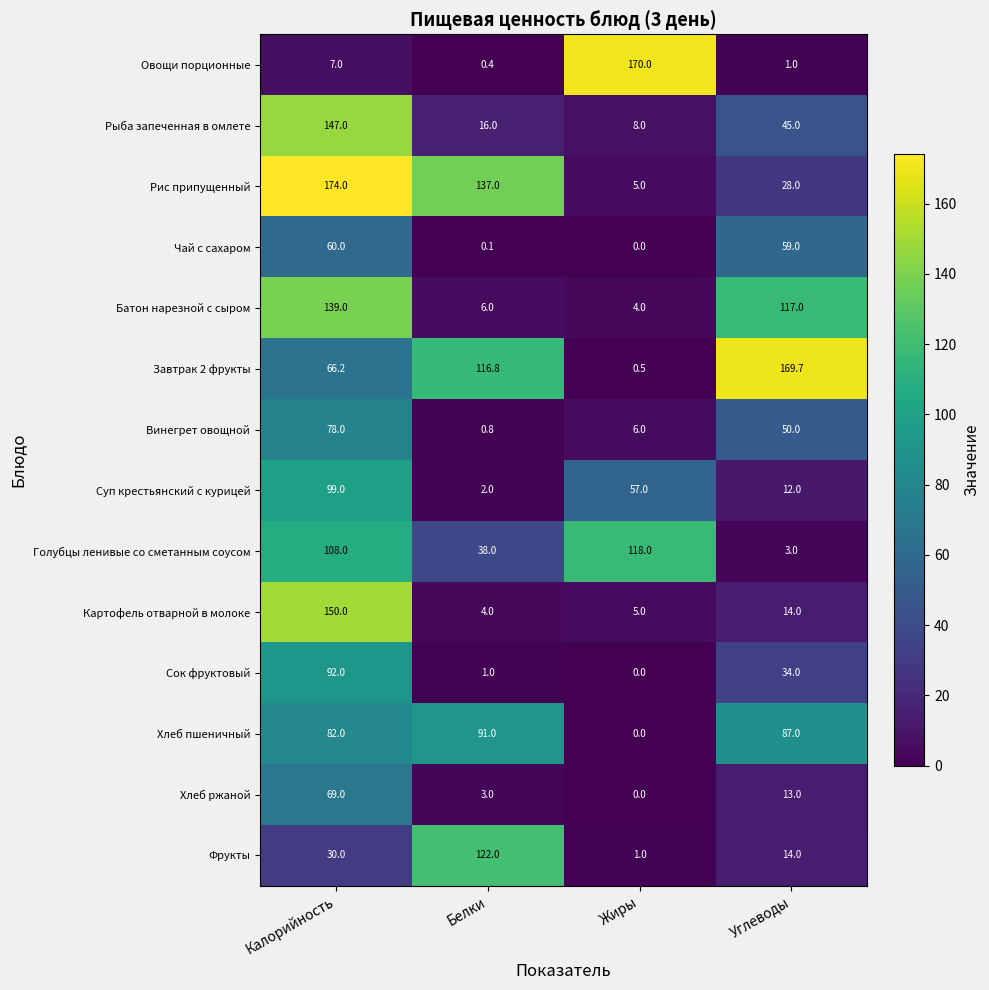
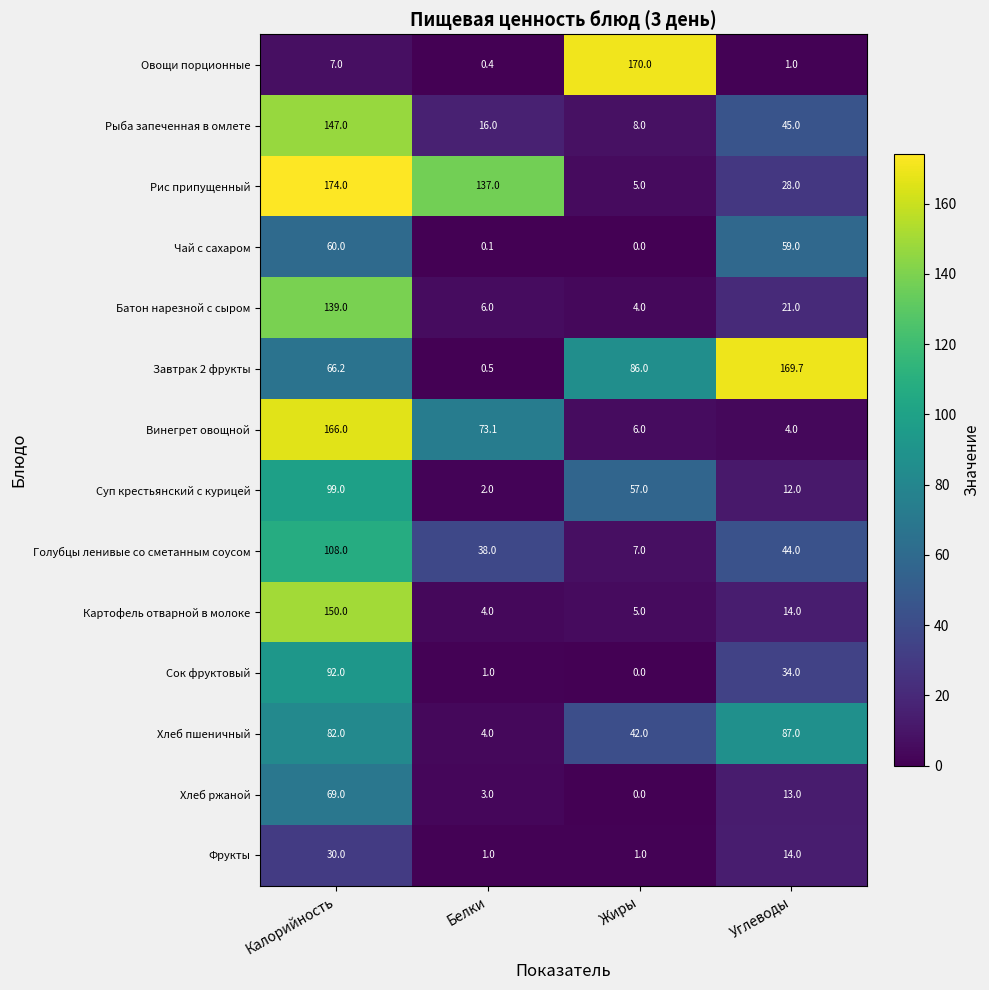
Батон нарезной с сыром, Углеводы: 117.0 -> 21.0
Завтрак 2 фрукты, Белки: 116.8 -> 0.5
Завтрак 2 фрукты, Жиры: 0.5 -> 86.0
Винегрет овощной, Калорийность: 78.0 -> 166.0
Винегрет овощной, Белки: 0.8 -> 73.1
Винегрет овощной, Углеводы: 50.0 -> 4.0
Голубцы ленивые со сметанным соусом, Жиры: 118.0 -> 7.0
Голубцы ленивые со сметанным соусом, Углеводы: 3.0 -> 44.0
Хлеб пшеничный, Белки: 91.0 -> 4.0
Хлеб пшеничный, Жиры: 0.0 -> 42.0
Фрукты, Белки: 122.0 -> 1.0
